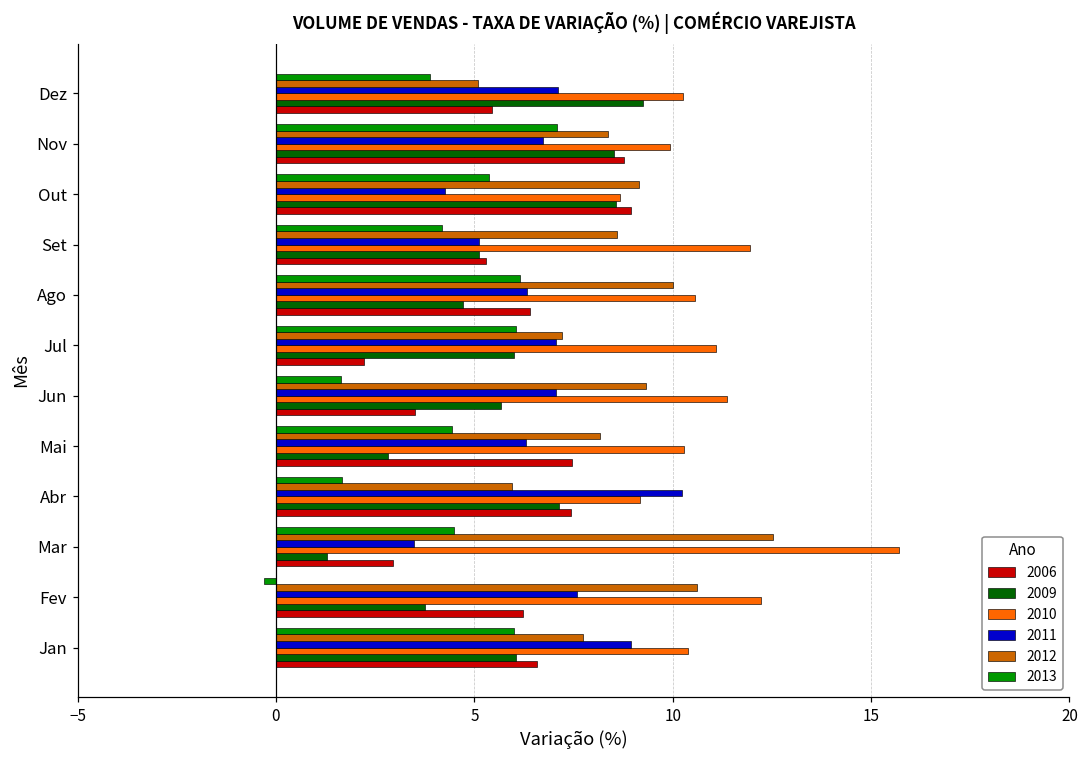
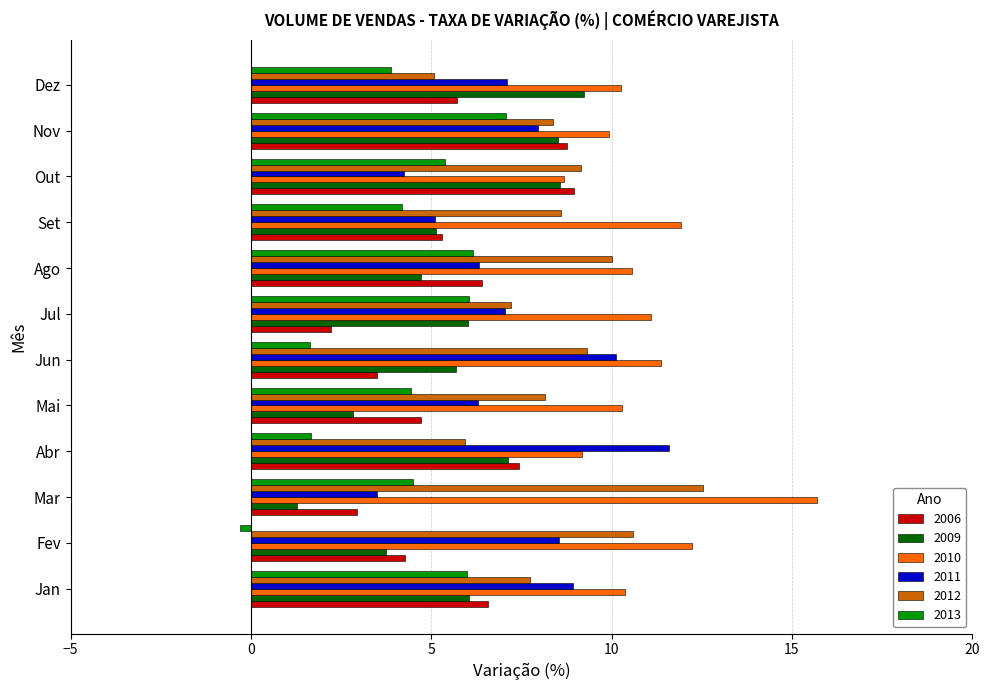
2006, Dez: 5.4 -> 5.7
2011, Nov: 6.7 -> 8.0
2011, Jun: 7.1 -> 10.1
2006, Mai: 7.5 -> 4.7
2011, Abr: 10.2 -> 11.6
2011, Fev: 7.6 -> 8.5
2006, Fev: 6.2 -> 4.3
